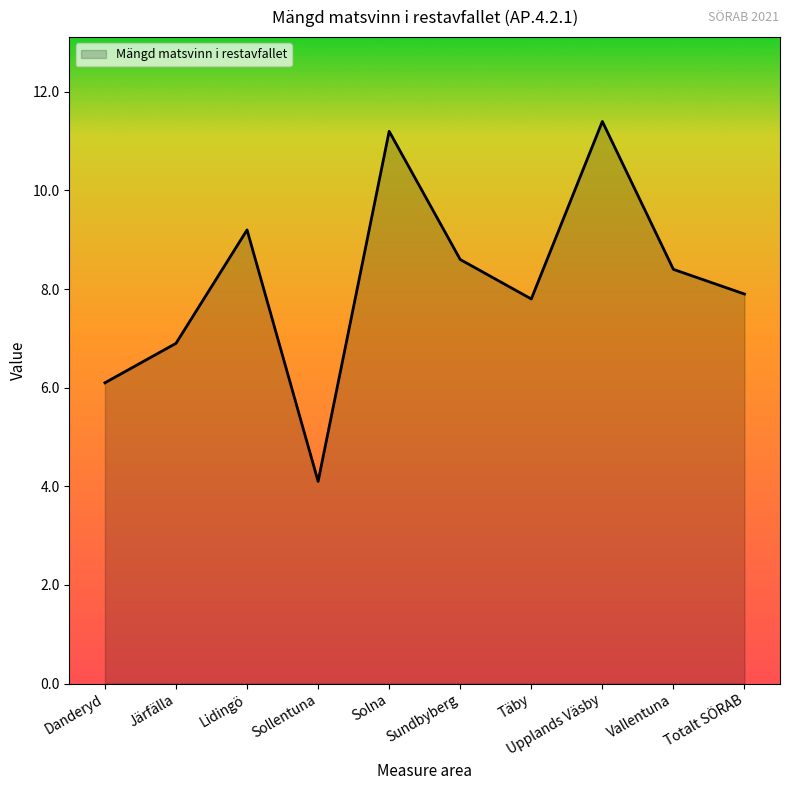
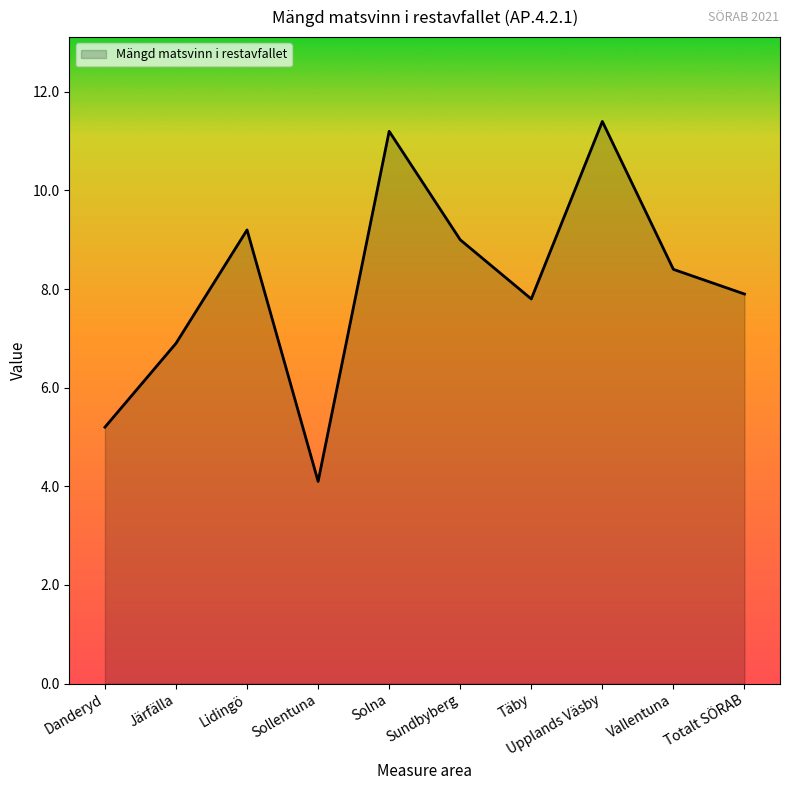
Danderyd: 6.1 -> 5.2
Sundbyberg: 8.6 -> 9.0
